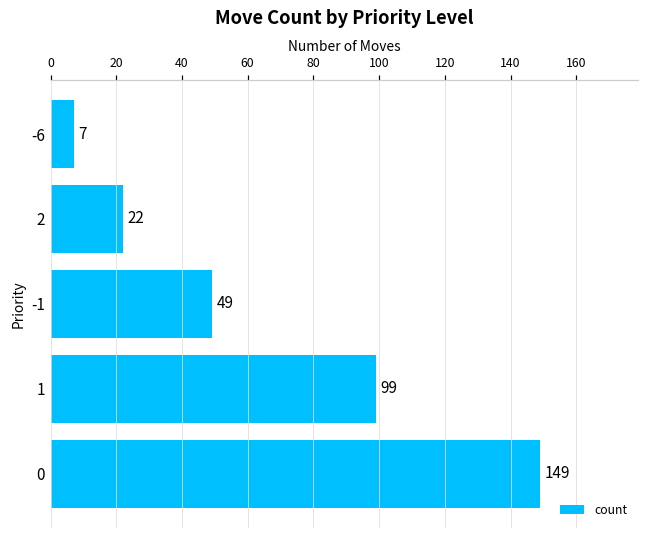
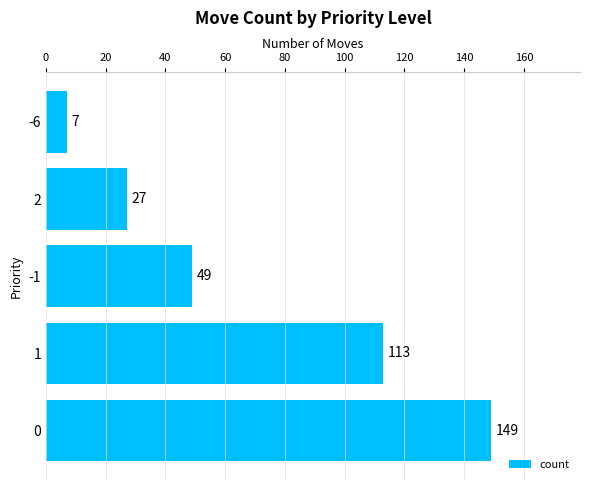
2: 22 -> 27
1: 99 -> 113
